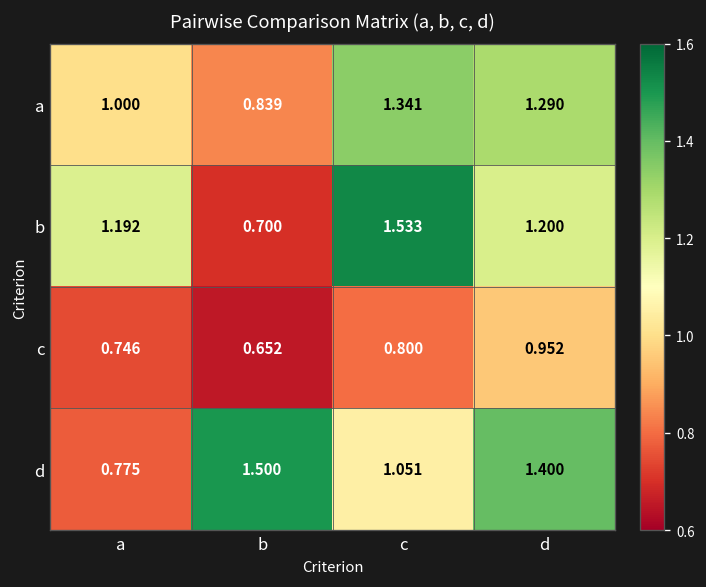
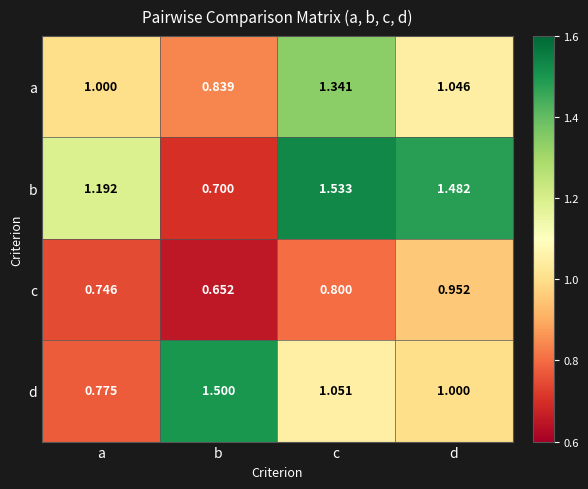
a, d: 1.290 -> 1.046
b, d: 1.200 -> 1.482
d, d: 1.400 -> 1.000
